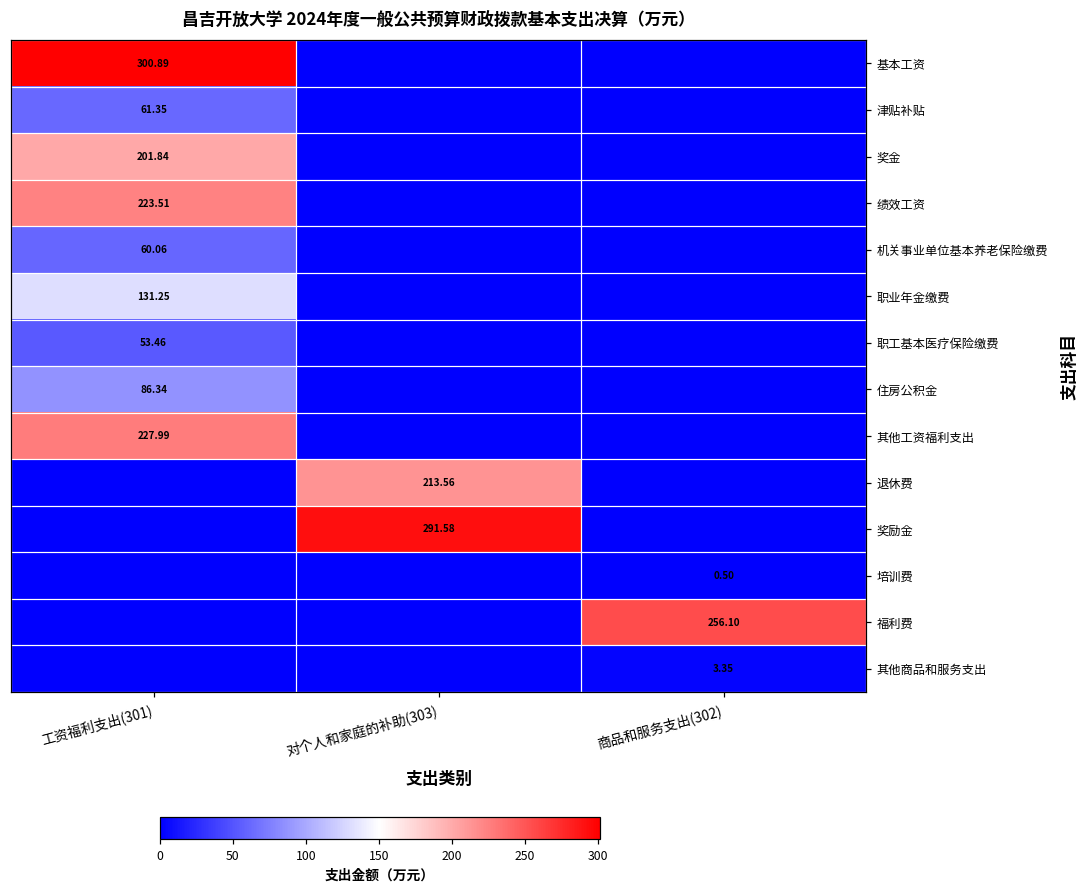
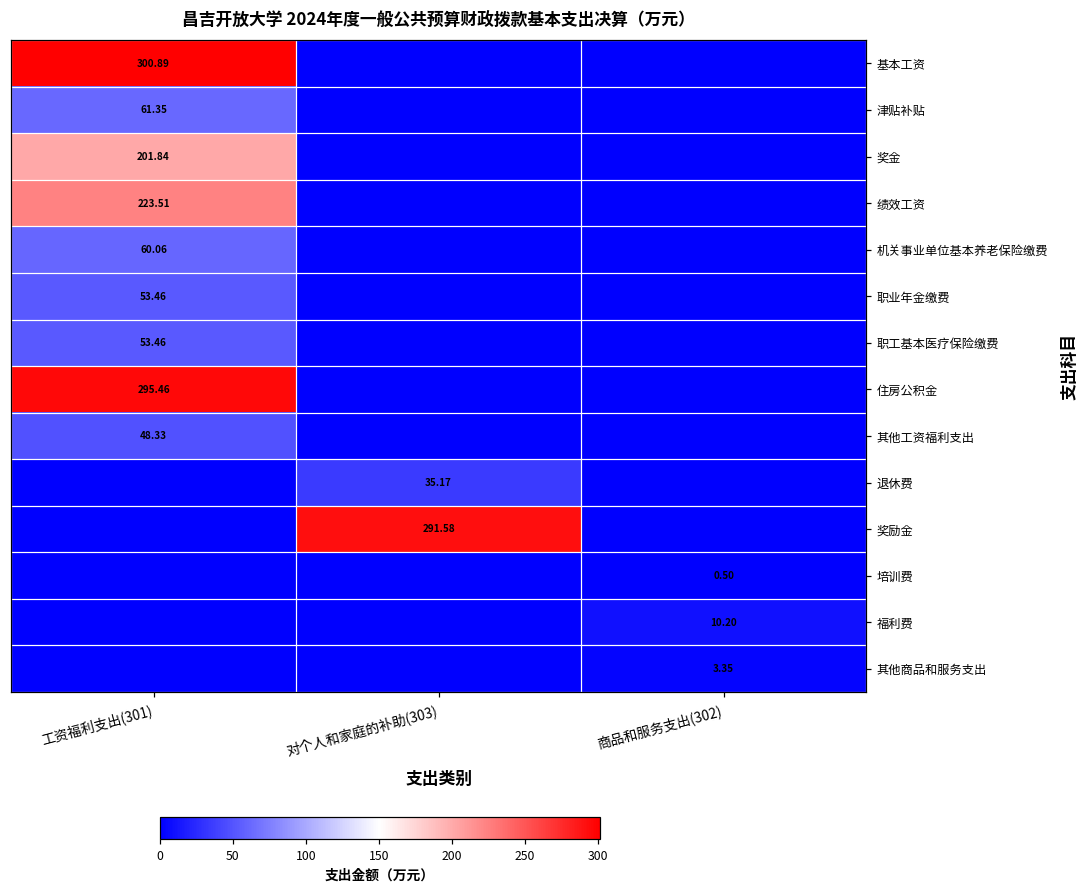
职业年金缴费, 工资福利支出(301): 131.25 -> 53.46
住房公积金, 工资福利支出(301): 86.34 -> 295.46
其他工资福利支出, 工资福利支出(301): 227.99 -> 48.33
退休费, 对个人和家庭的补助(303): 213.56 -> 35.17
福利费, 商品和服务支出(302): 256.10 -> 10.20
